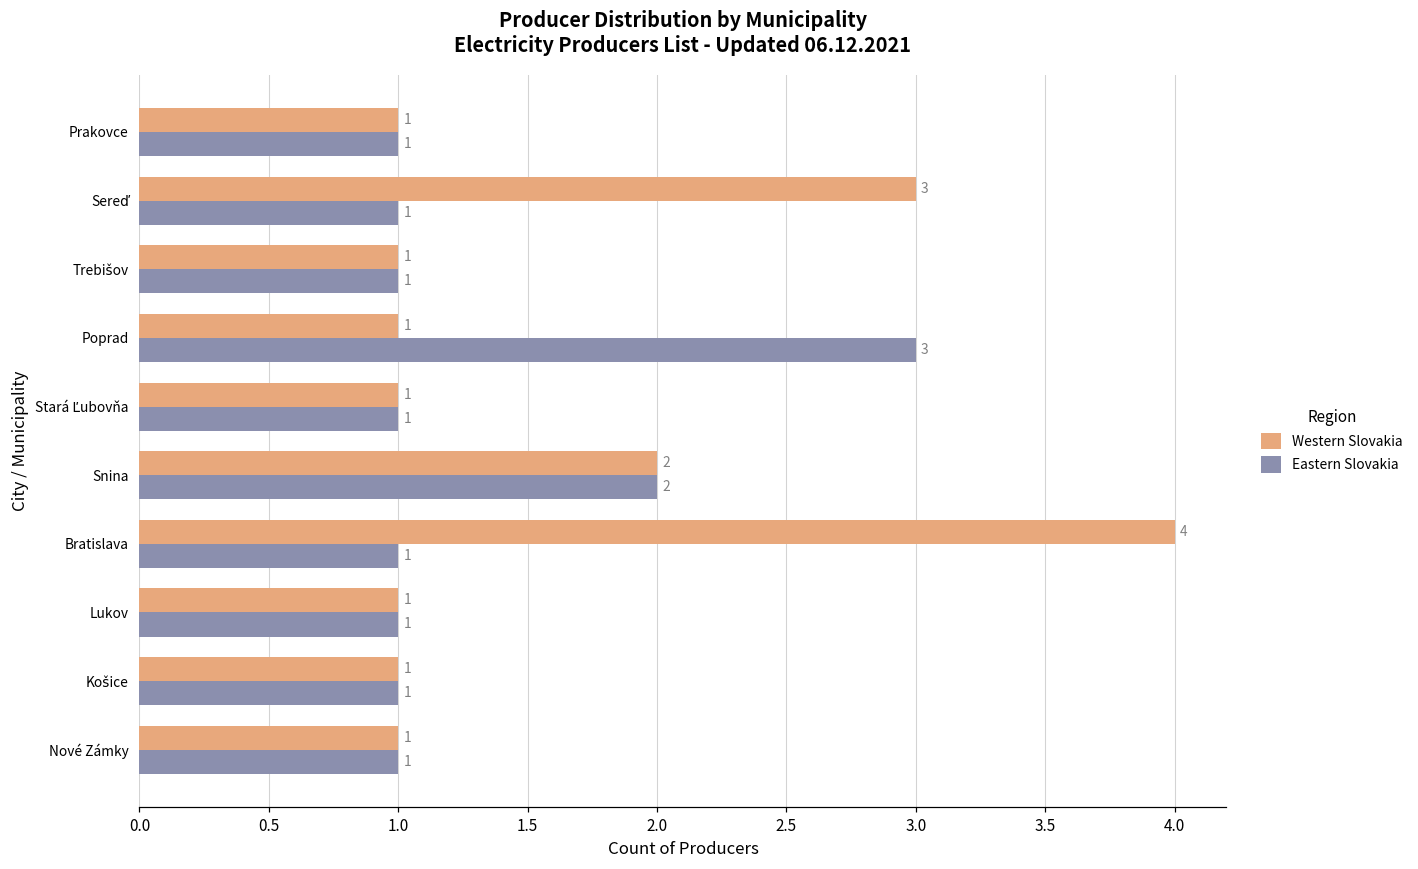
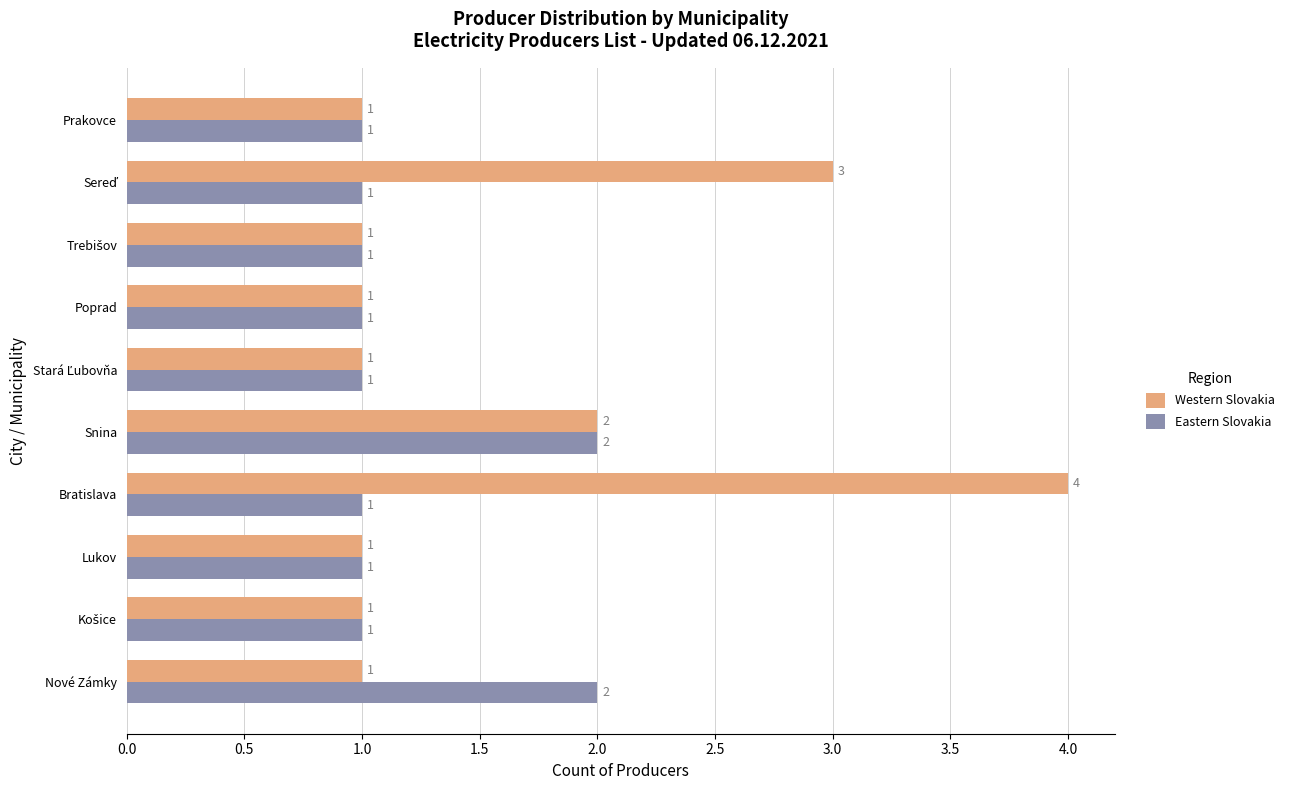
Eastern Slovakia, Poprad: 3 -> 1
Eastern Slovakia, Nové Zámky: 1 -> 2
